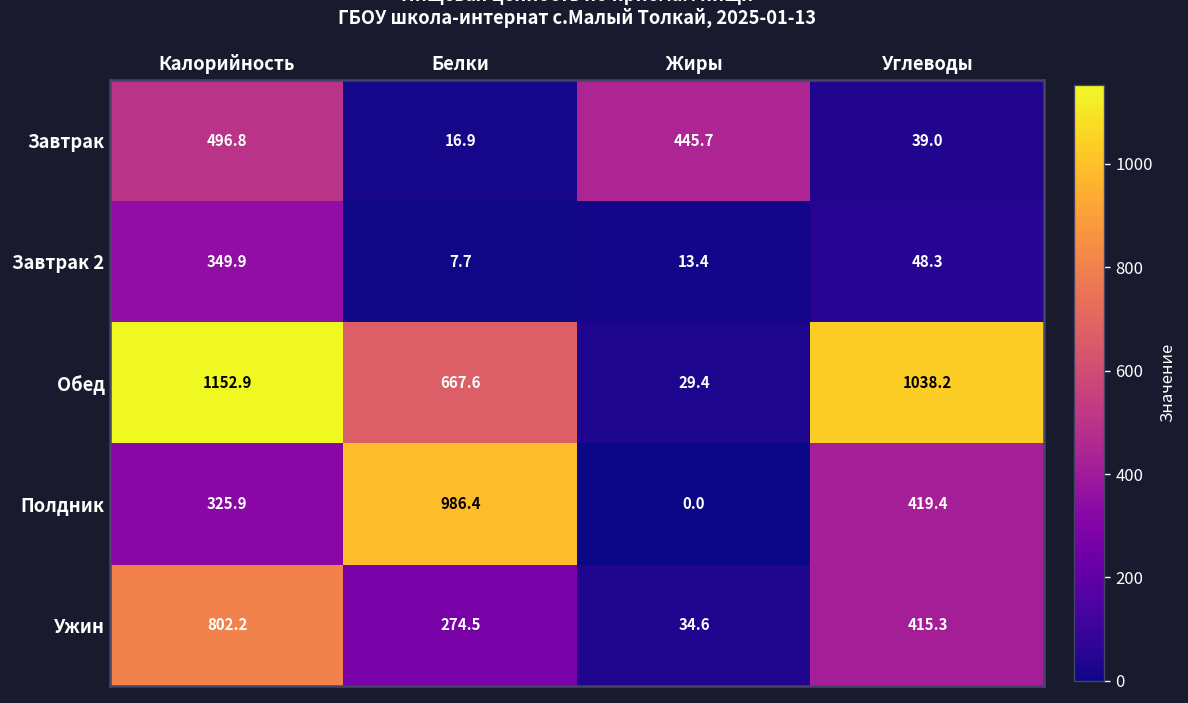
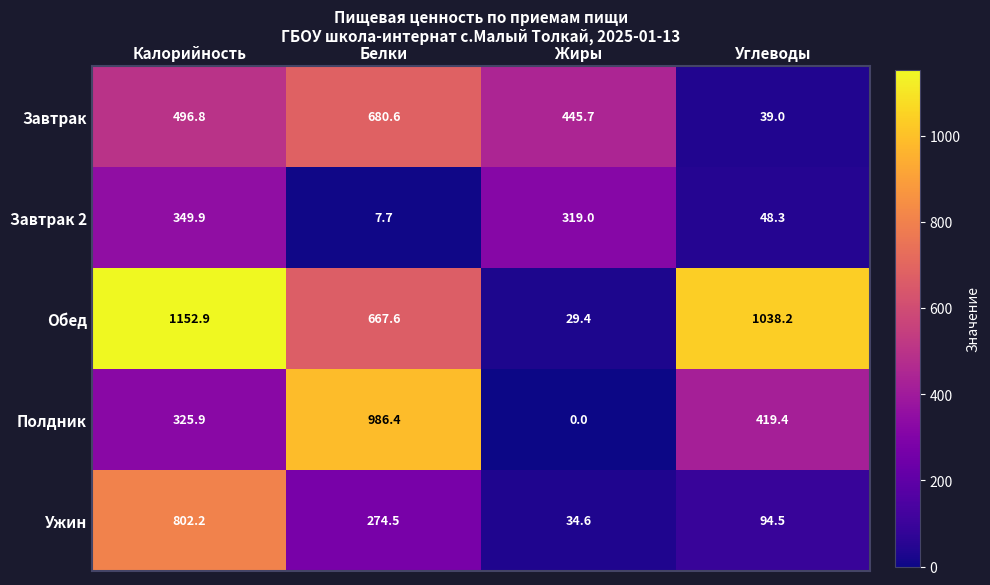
Завтрак, Белки: 16.9 -> 680.6
Завтрак 2, Жиры: 13.4 -> 319.0
Ужин, Углеводы: 415.3 -> 94.5
